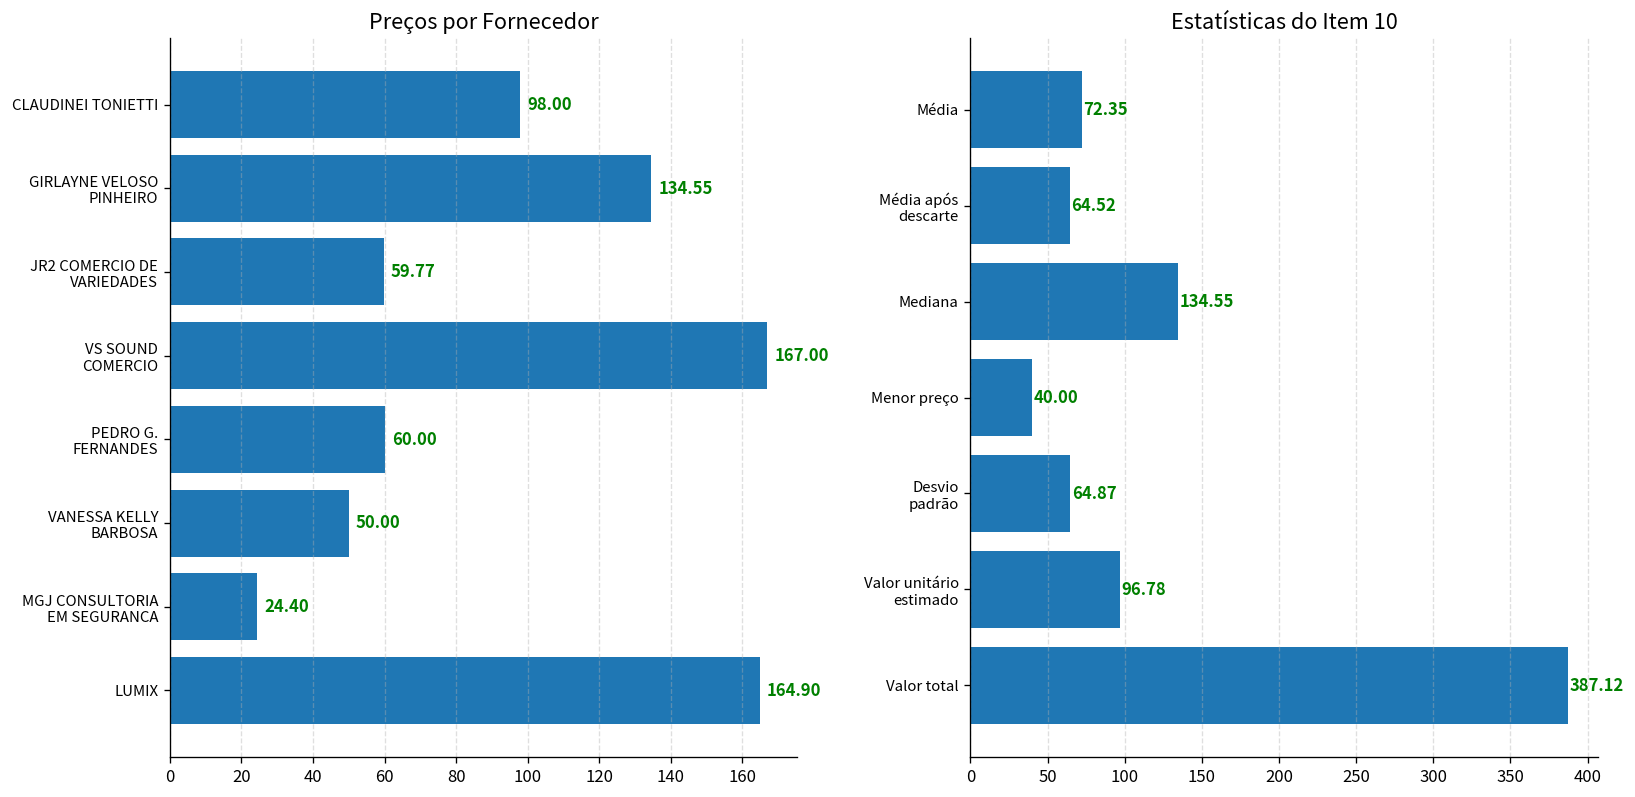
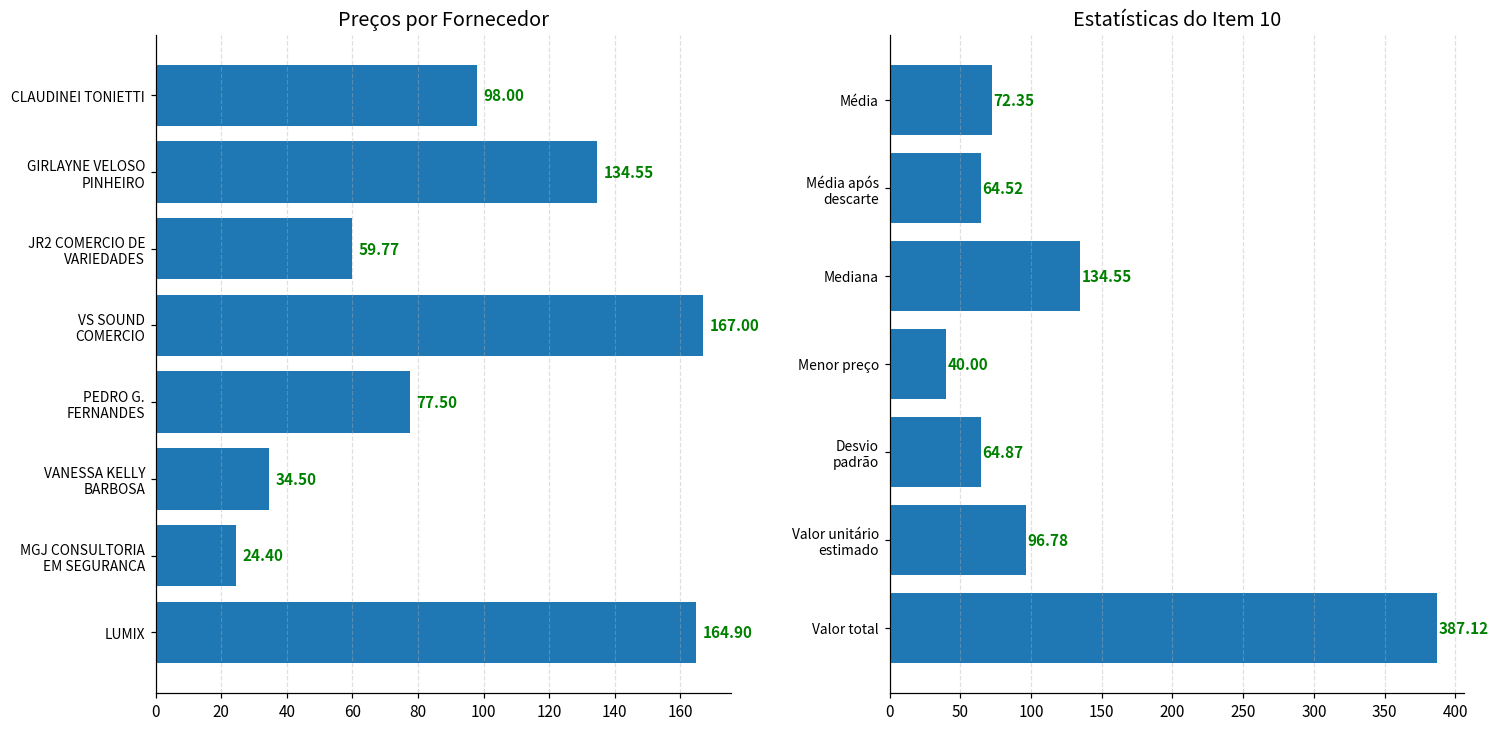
Preços por Fornecedor, PEDRO G. FERNANDES: 60.00 -> 77.50
Preços por Fornecedor, VANESSA KELLY BARBOSA: 50.00 -> 34.50
